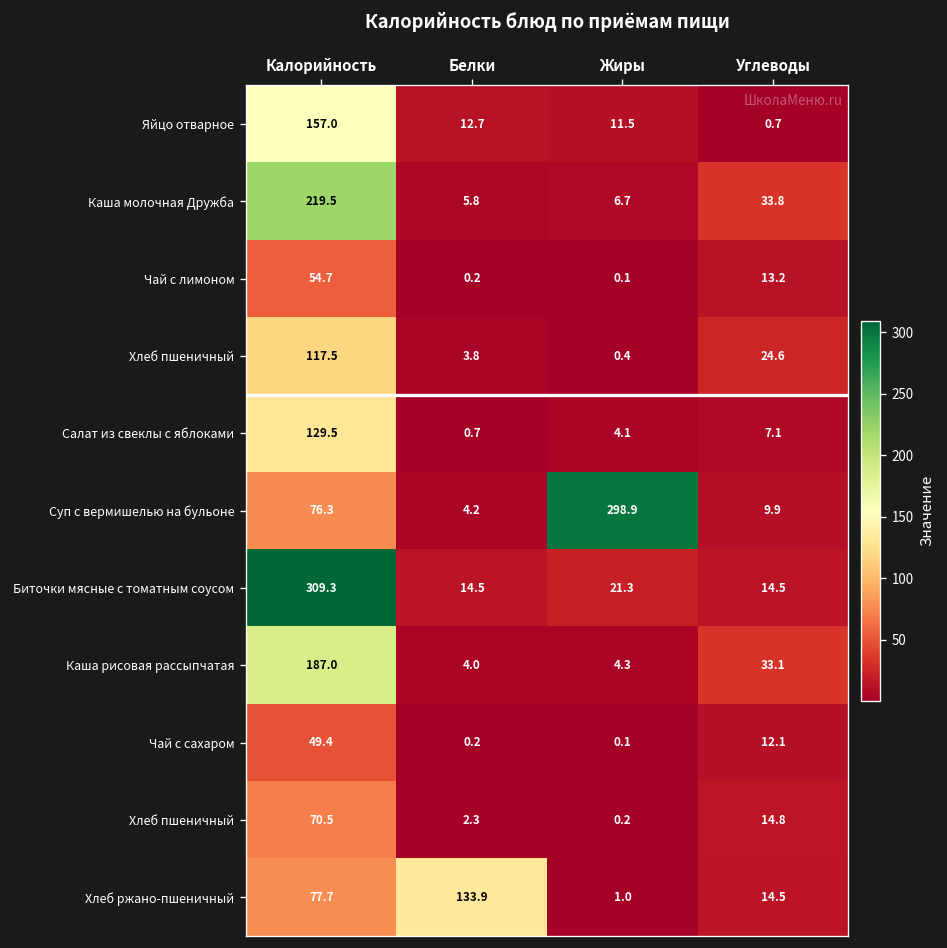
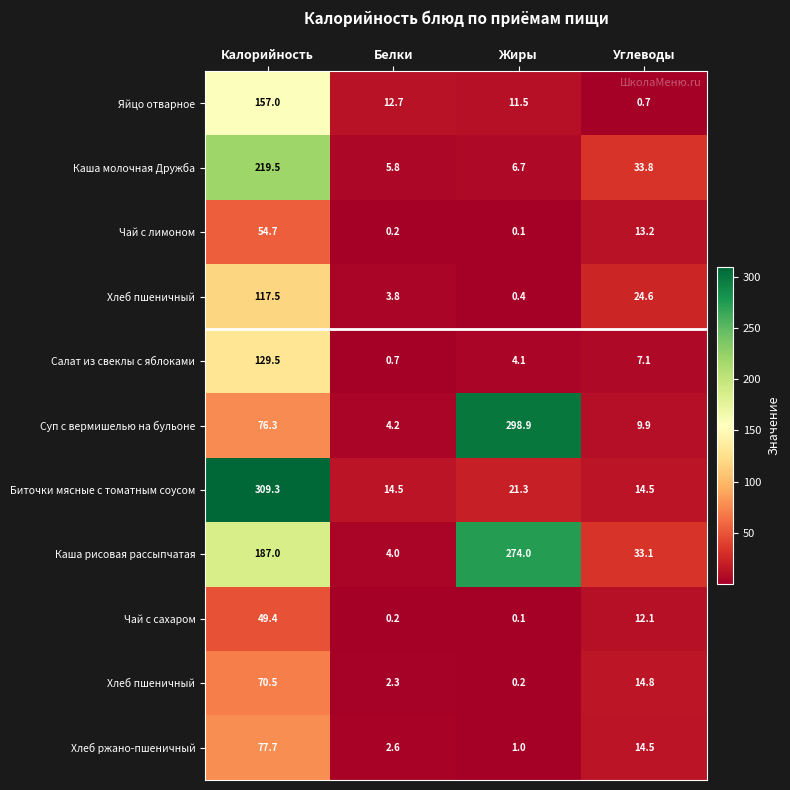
Каша рисовая рассыпчатая, Жиры: 4.3 -> 274.0
Хлеб ржано-пшеничный, Белки: 133.9 -> 2.6
